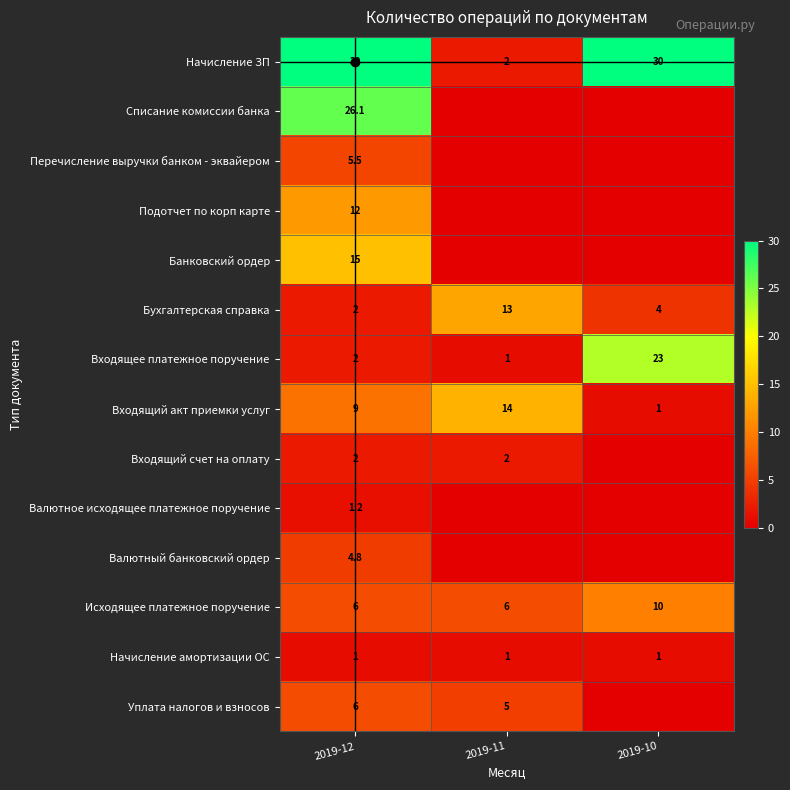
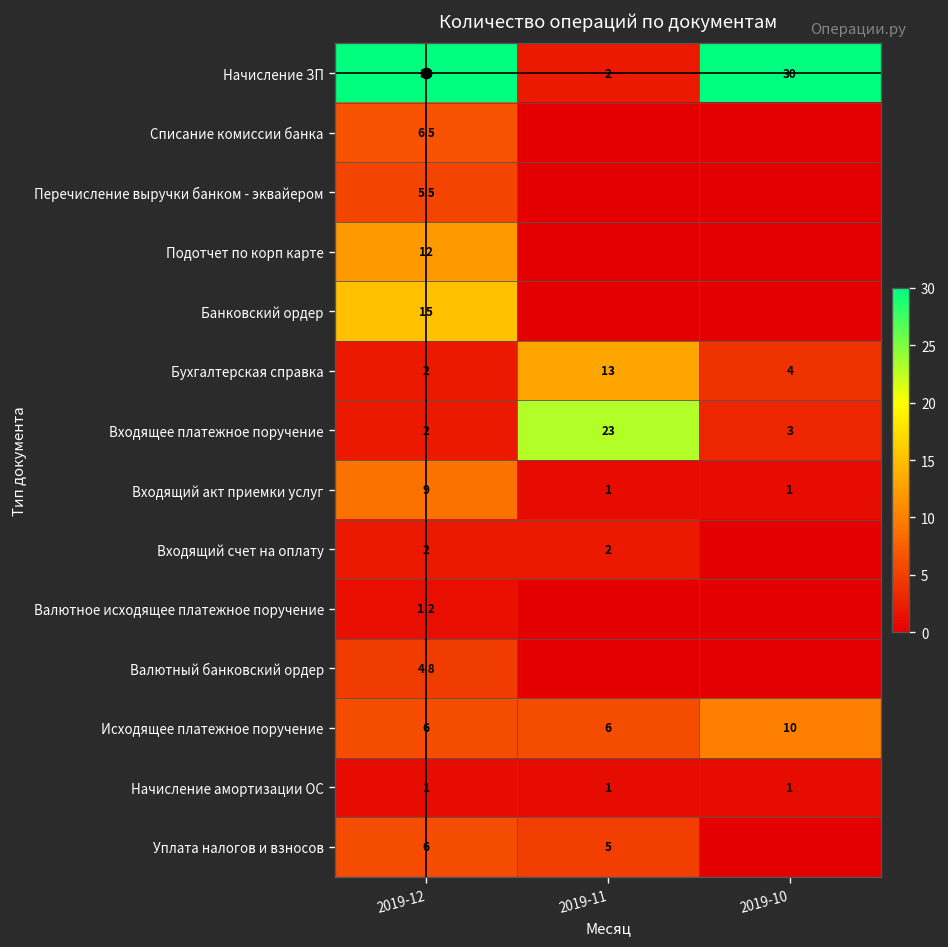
Списание комиссии банка, 2019-12: 26.1 -> 6.5
Входящее платежное поручение, 2019-11: 1 -> 23
Входящее платежное поручение, 2019-10: 23 -> 3
Входящий акт приемки услуг, 2019-11: 14 -> 1
